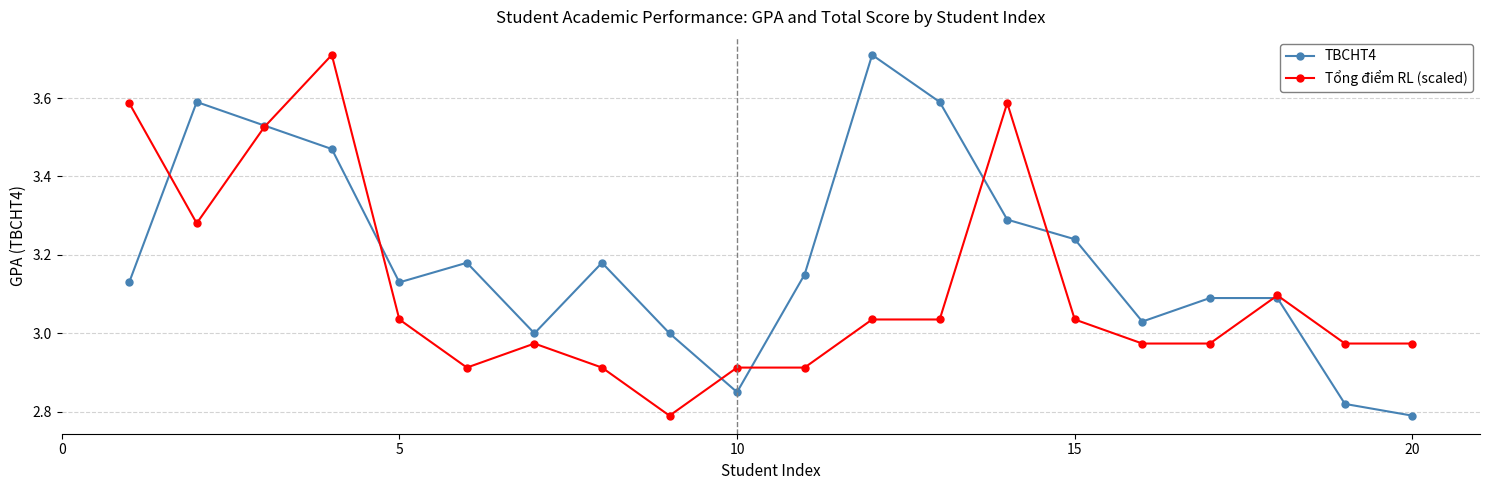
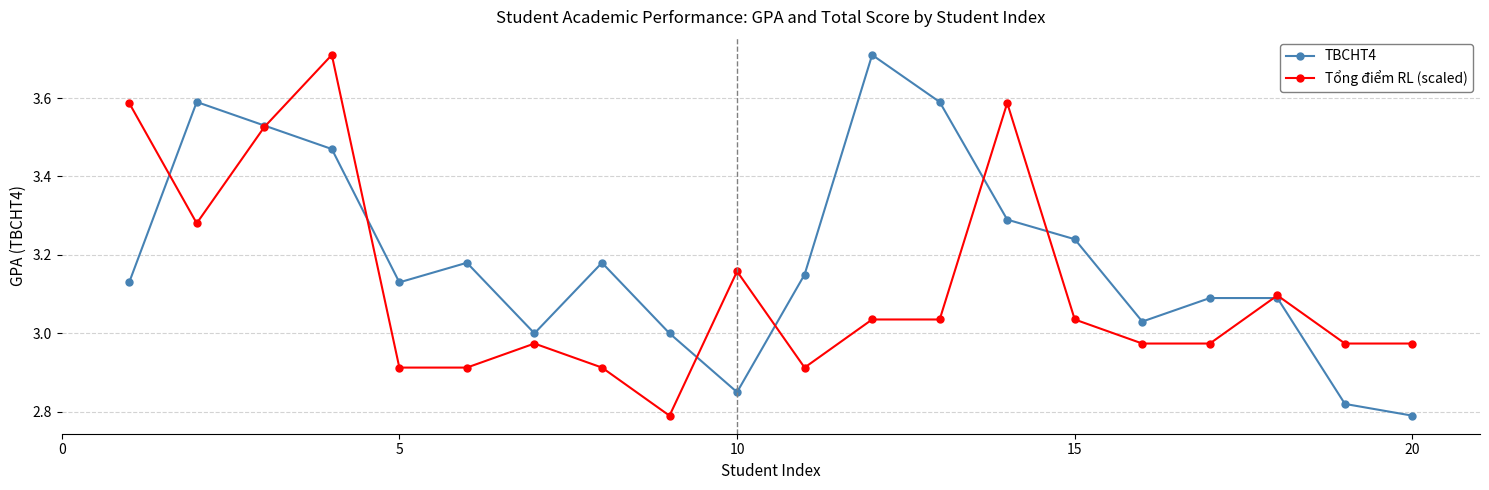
Tổng điểm RL (scaled), 5: 3.04 -> 2.91
Tổng điểm RL (scaled), 10: 2.91 -> 3.16
